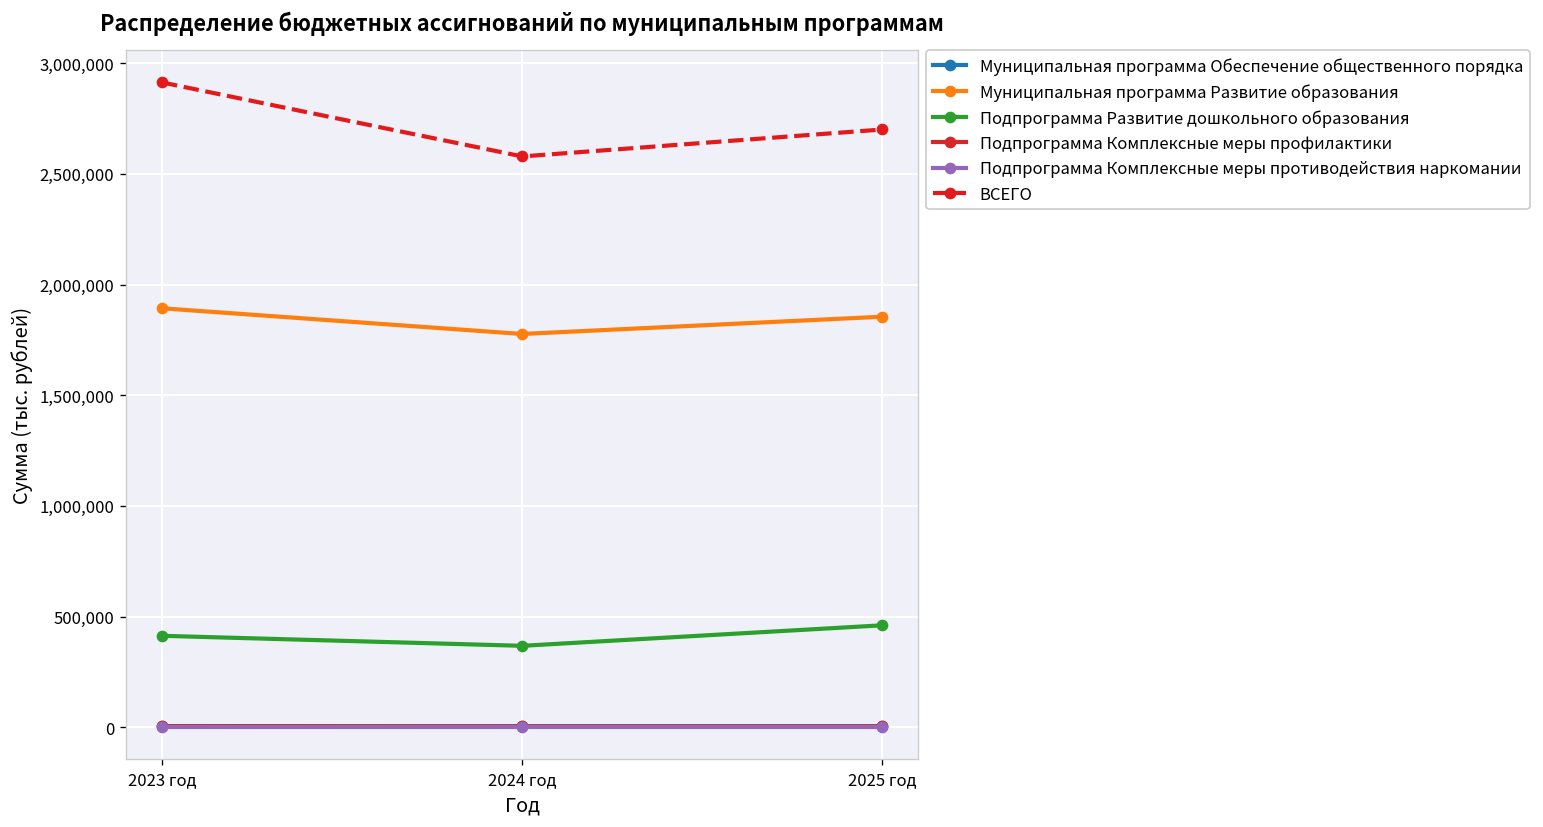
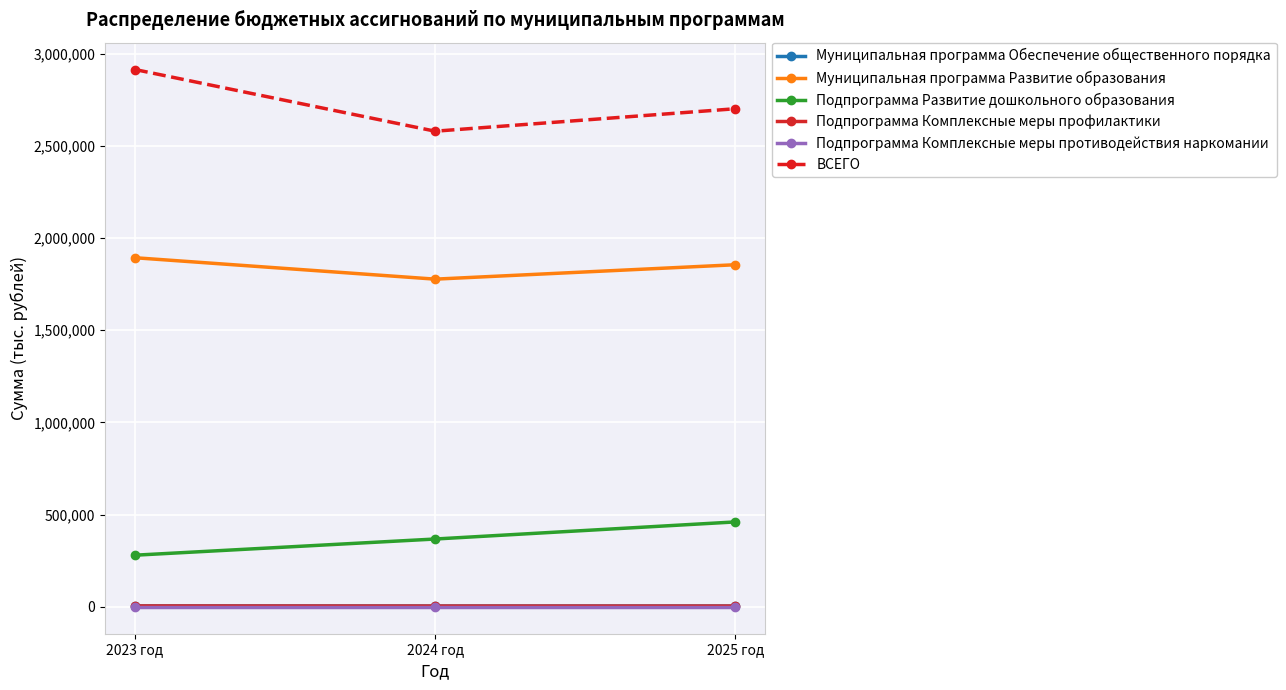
Подпрограмма Развитие дошкольного образования, 2023 год: 410,000 -> 280,000
